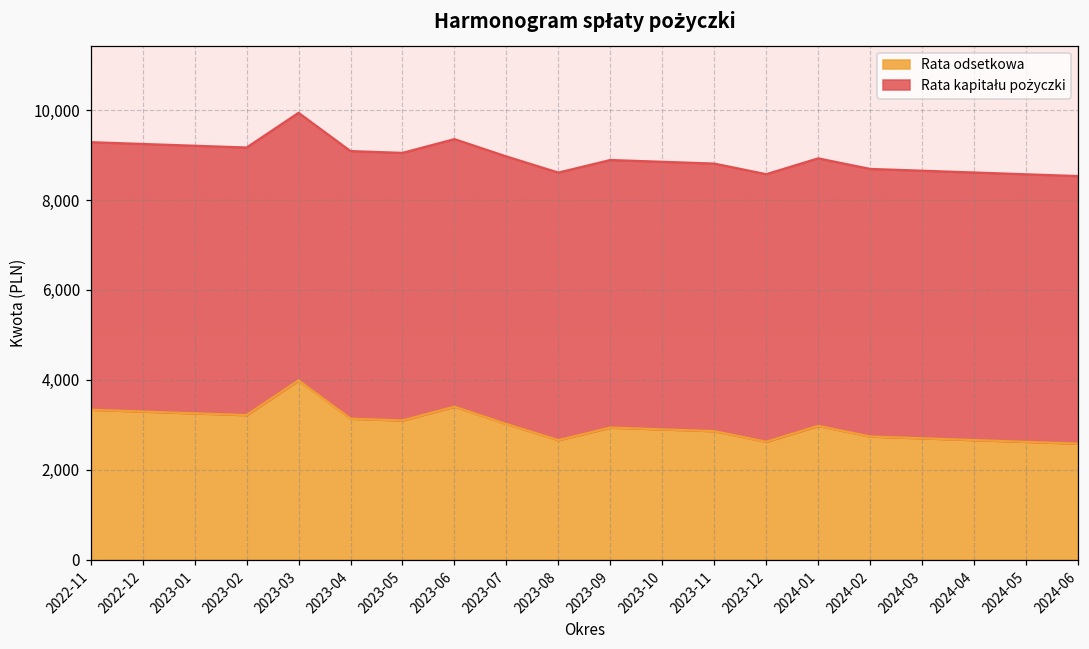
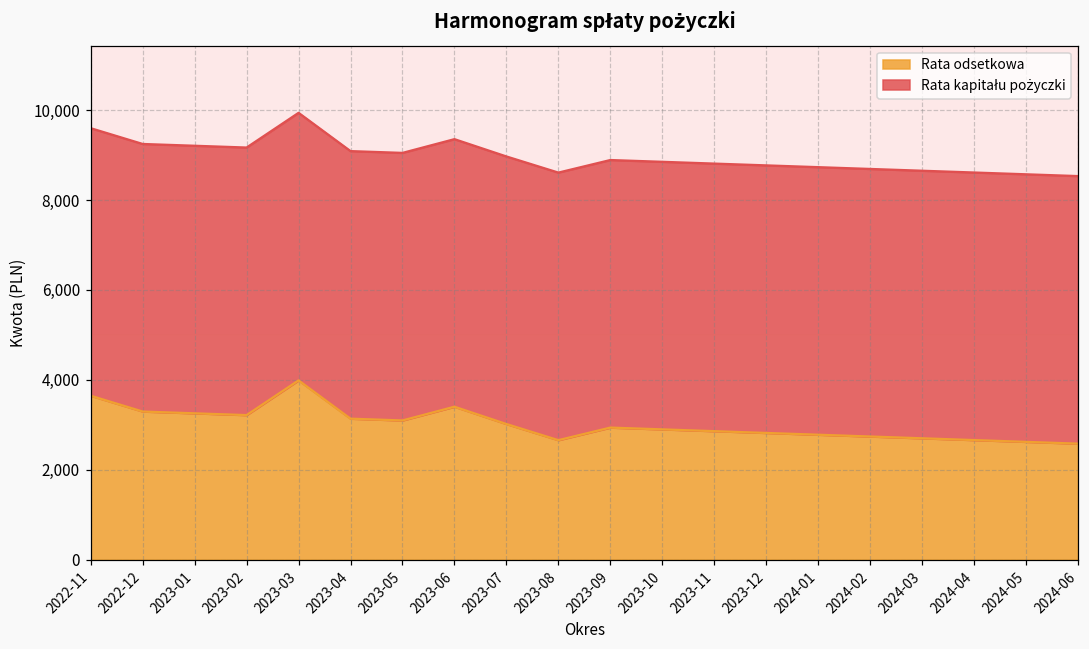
Rata odsetkowa, 2022-11: 3,300 -> 3,600
Rata odsetkowa, 2023-12: 2,600 -> 2,800
Rata odsetkowa, 2024-01: 3,000 -> 2,800
